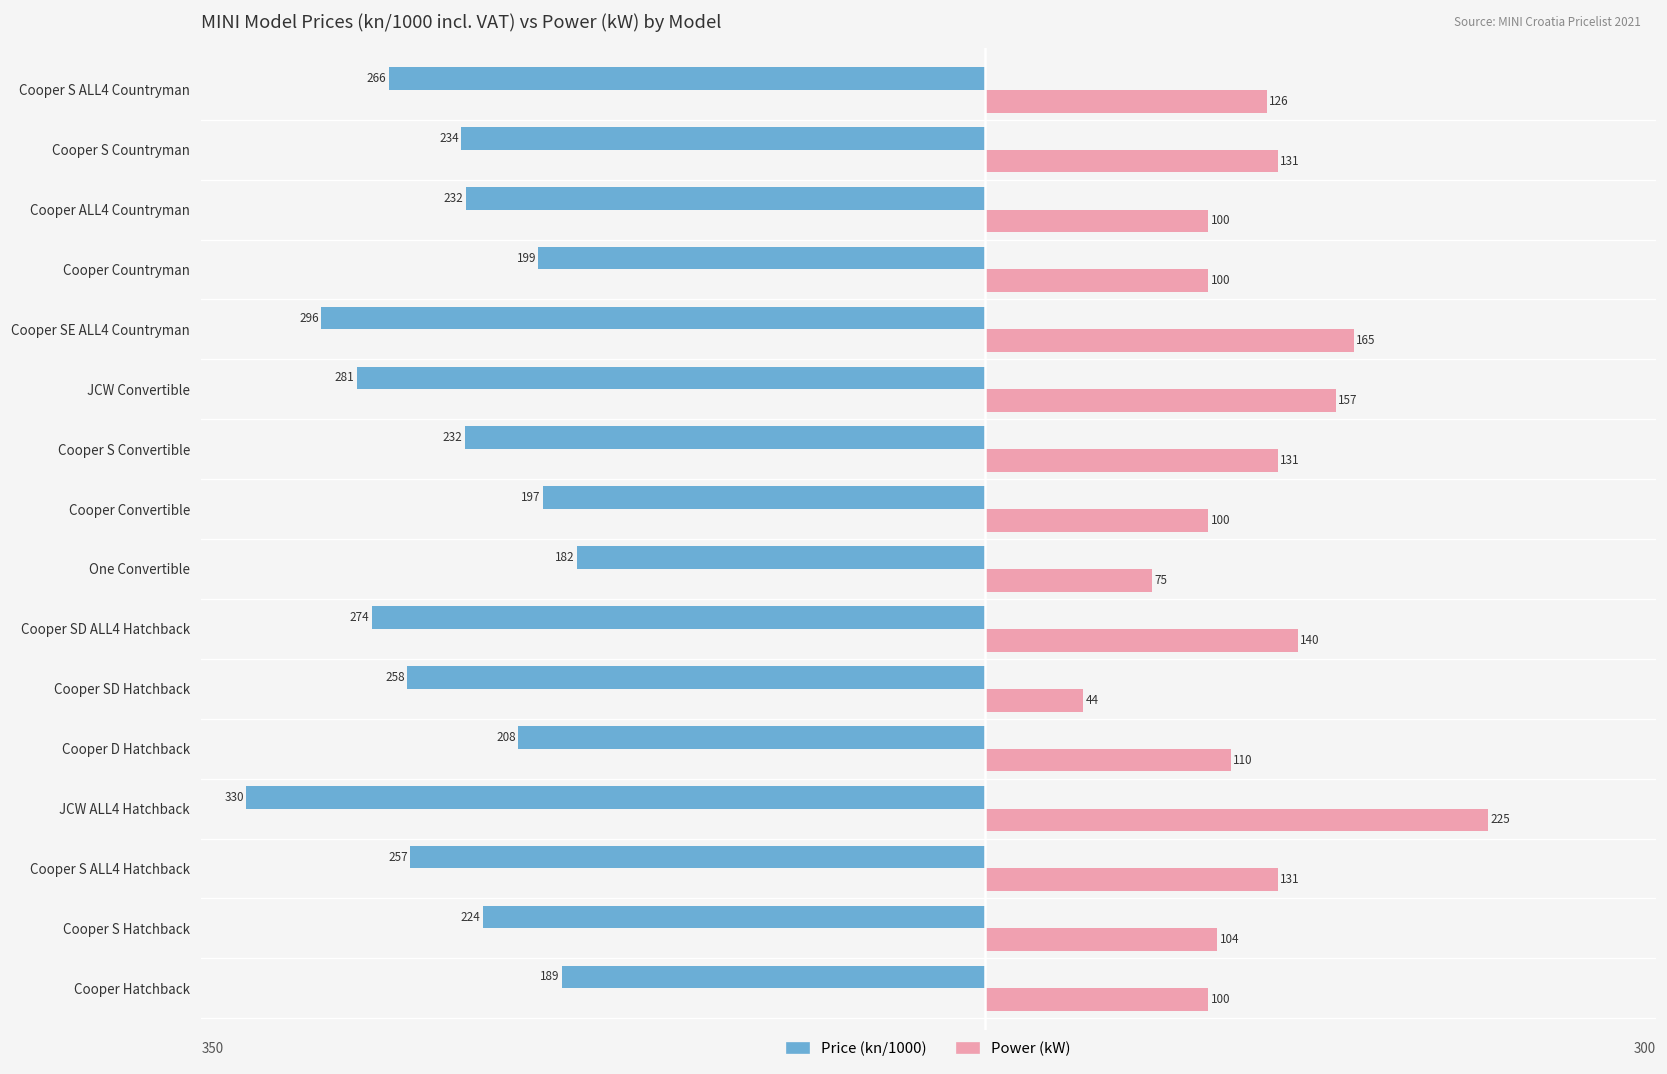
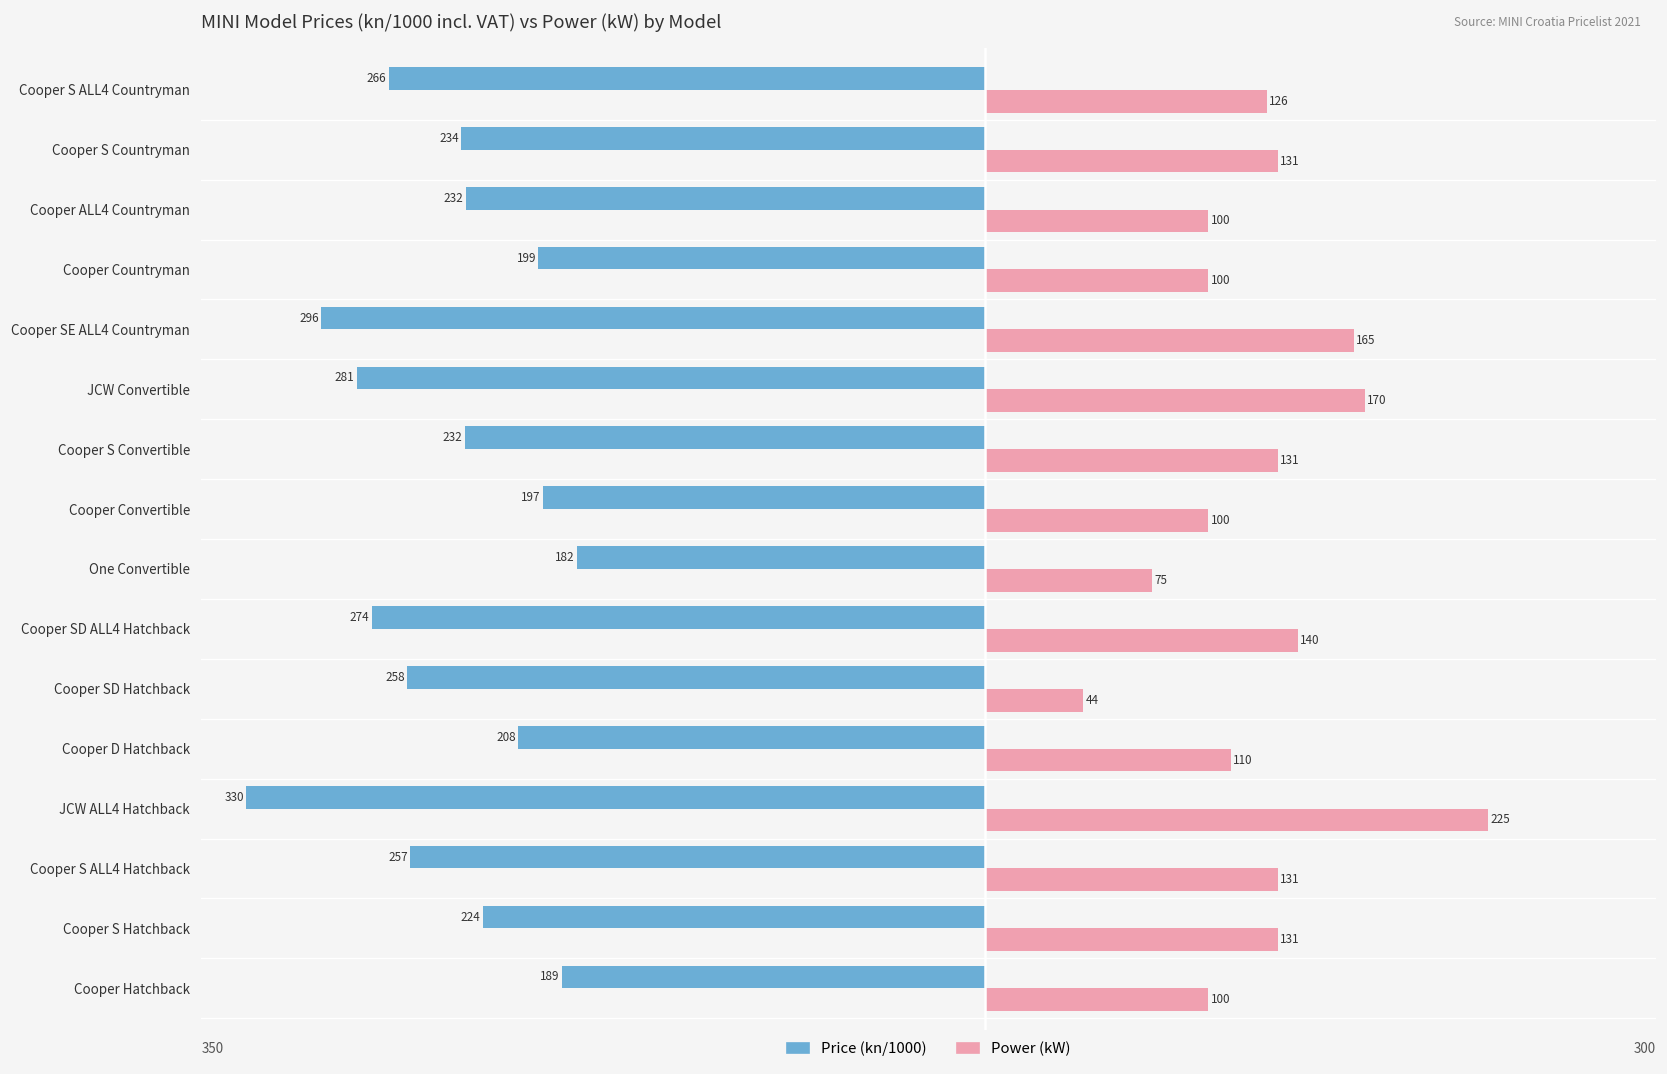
Power (kW), JCW Convertible: 157 -> 170
Power (kW), Cooper S Hatchback: 104 -> 131
